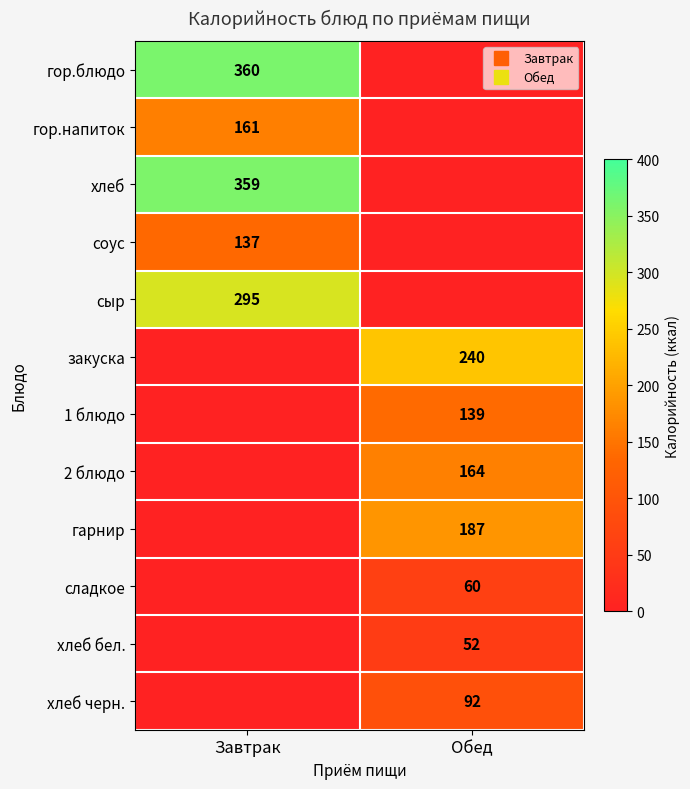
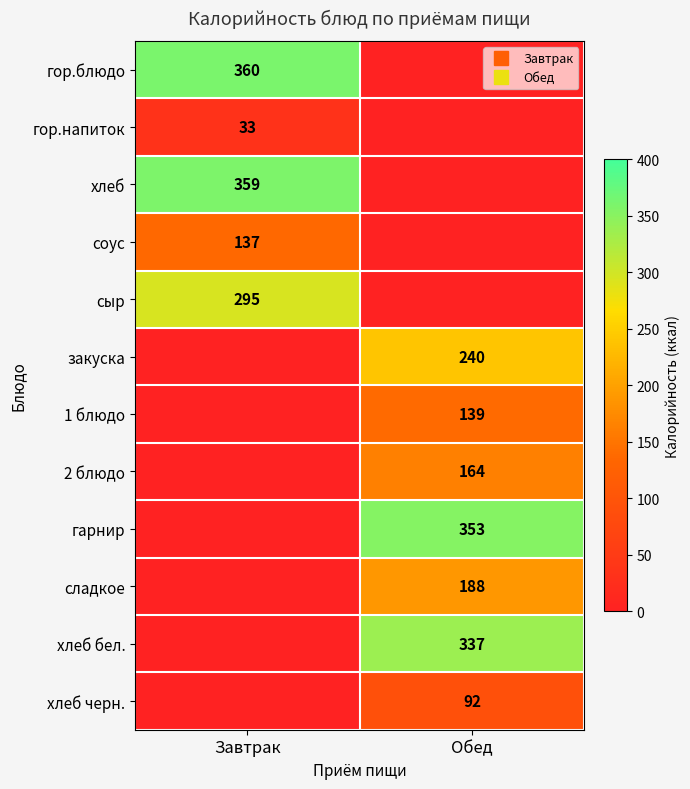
гор.напиток, Завтрак: 161 -> 33
гарнир, Обед: 187 -> 353
сладкое, Обед: 60 -> 188
хлеб бел., Обед: 52 -> 337
